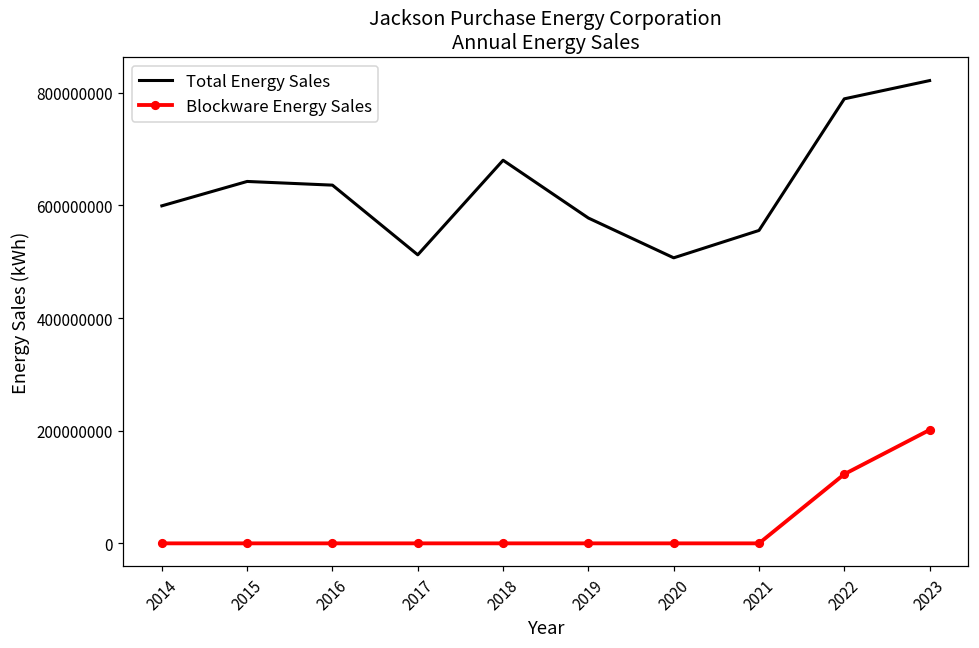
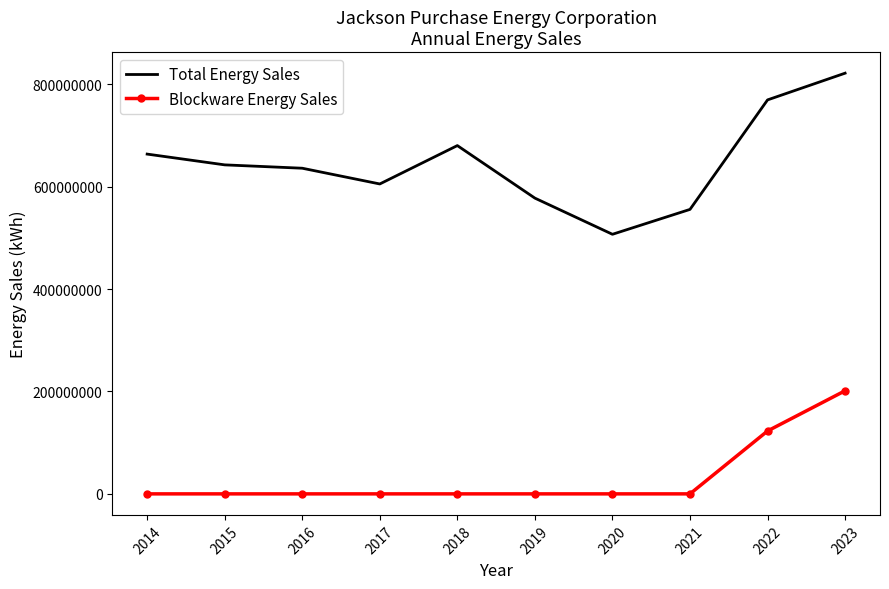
Total Energy Sales, 2014: 600000000 -> 660000000
Total Energy Sales, 2017: 510000000 -> 610000000
Total Energy Sales, 2022: 790000000 -> 770000000
